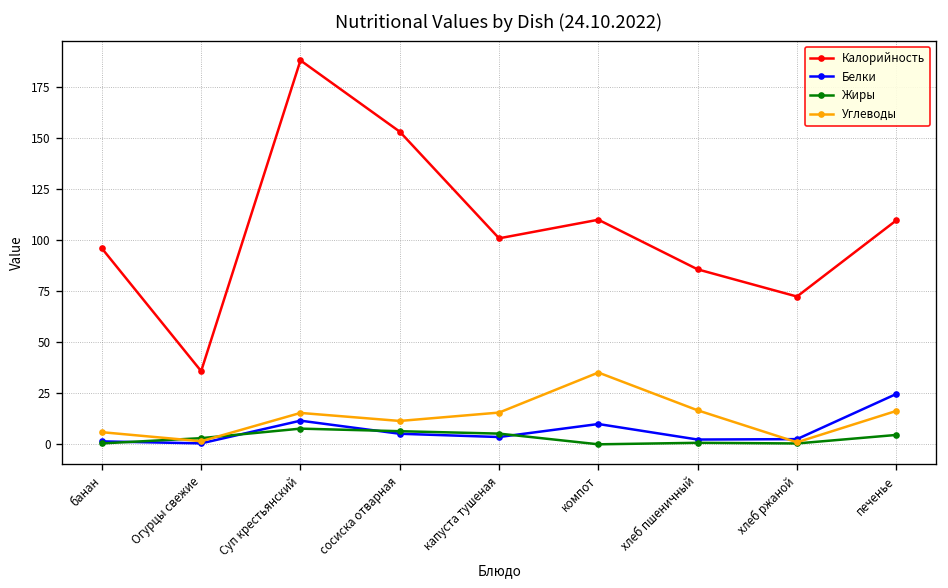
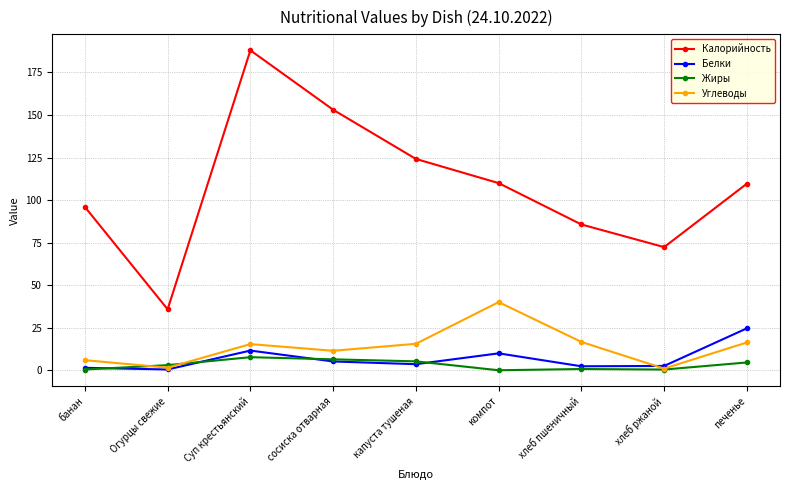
Калорийность, капуста тушеная: 101 -> 124
Углеводы, компот: 35 -> 40
